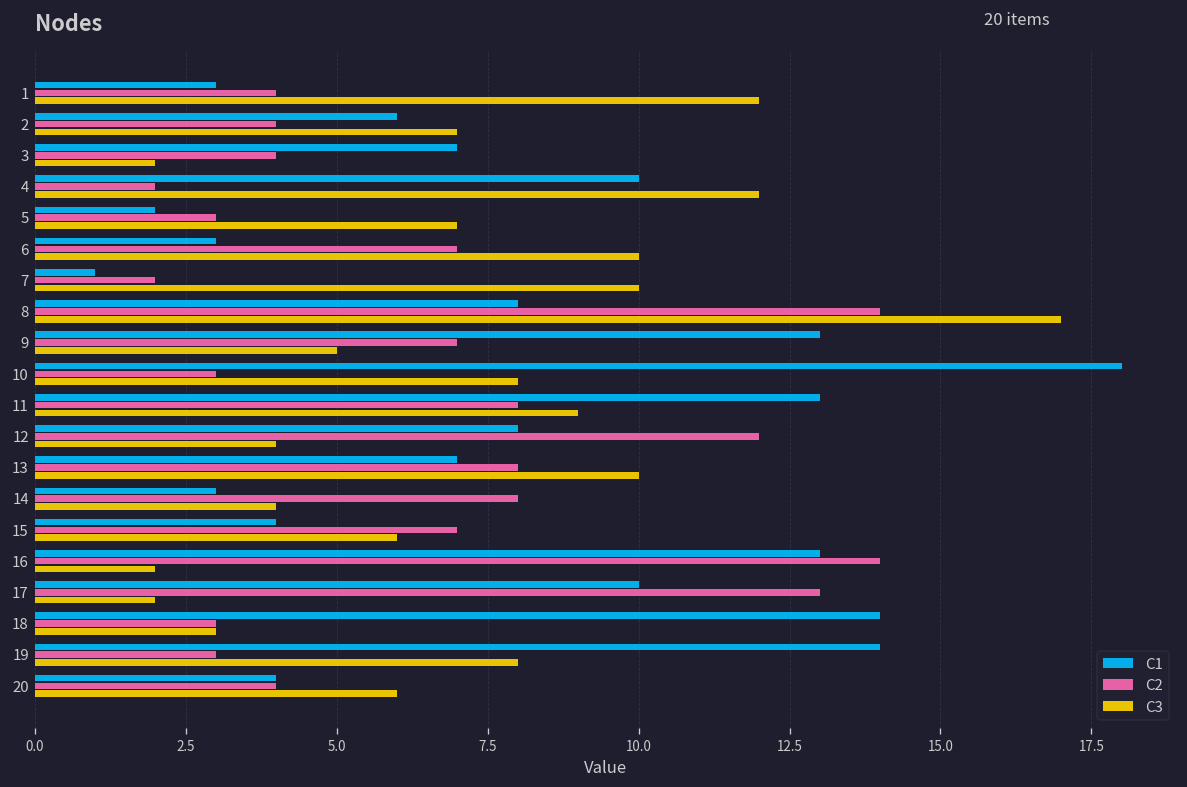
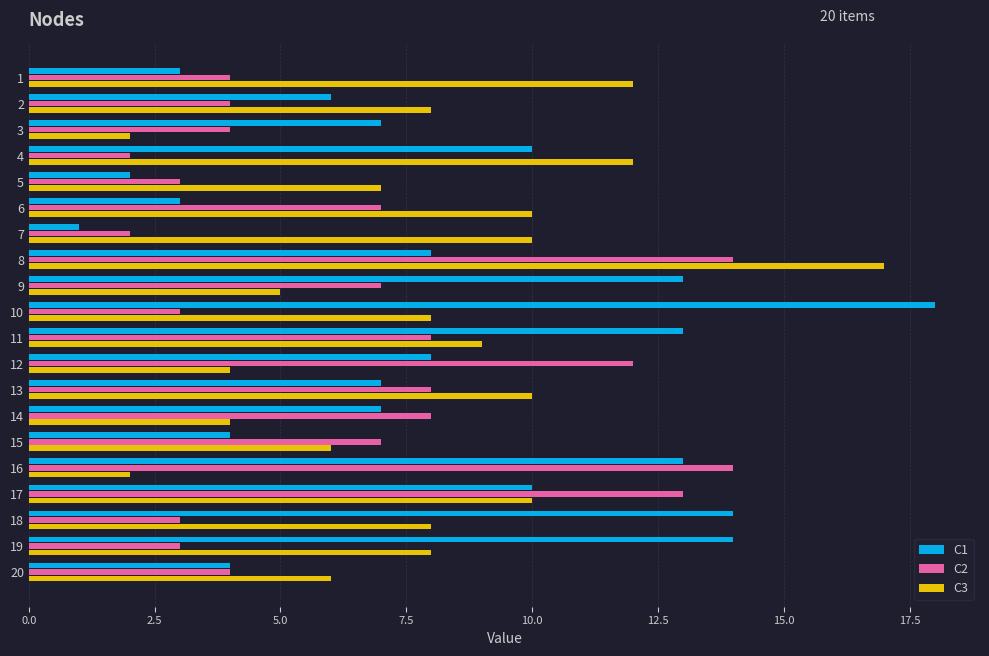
C3, 2: 7 -> 8
C1, 14: 3 -> 7
C3, 17: 2 -> 10
C3, 18: 3 -> 8
